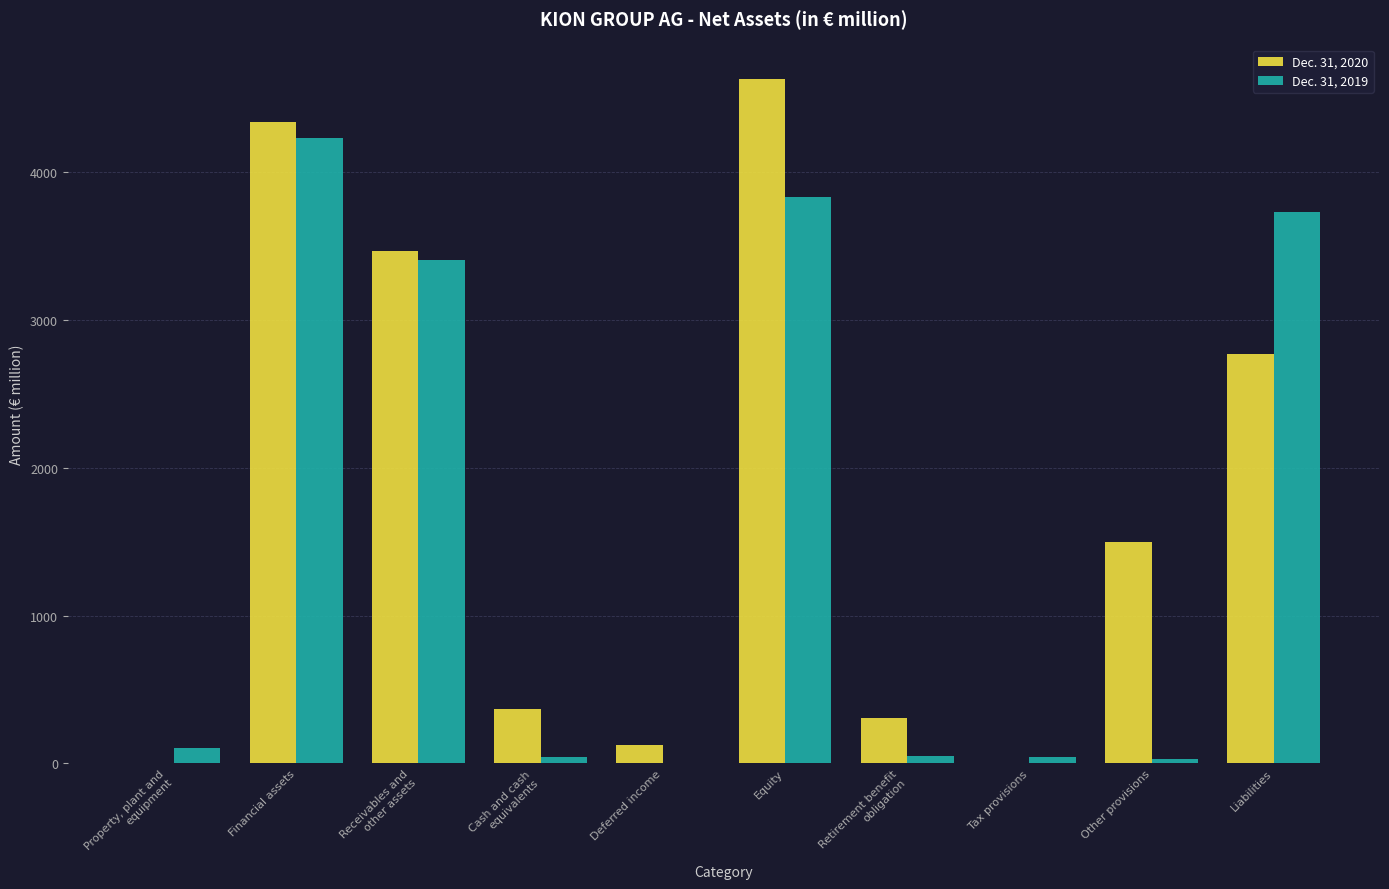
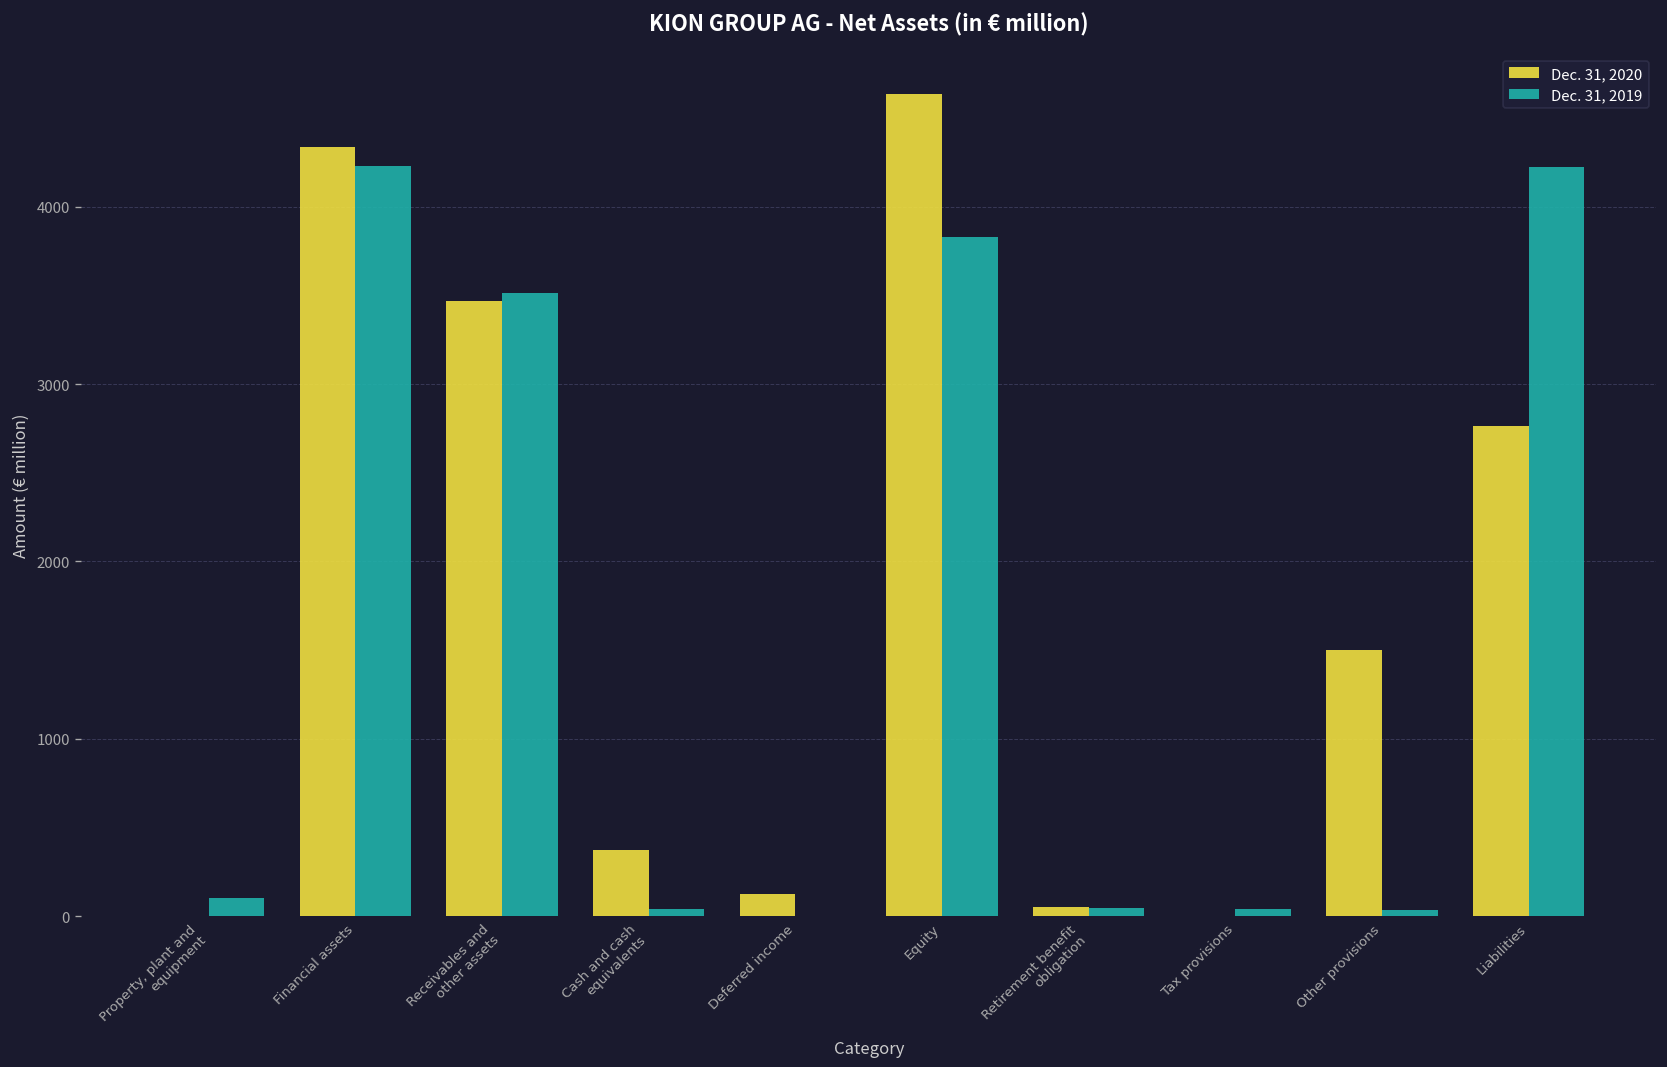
Dec. 31, 2019, Receivables and other assets: 3410 -> 3510
Dec. 31, 2020, Retirement benefit obligation: 310 -> 50
Dec. 31, 2019, Liabilities: 3730 -> 4220
